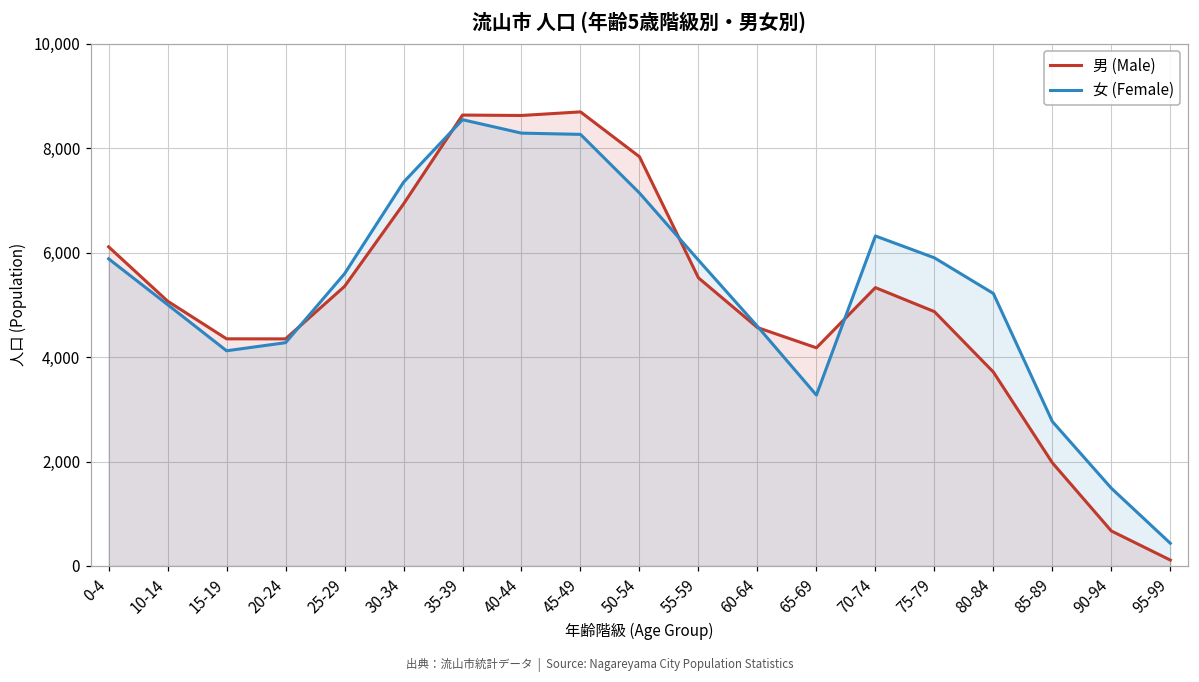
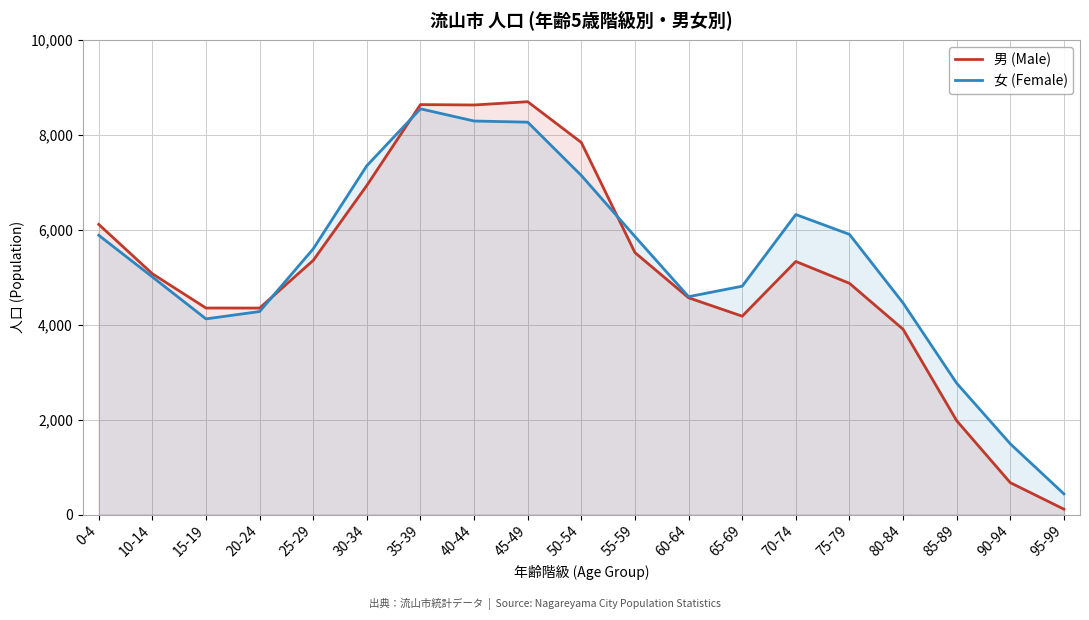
女 (Female), 65-69: 3,300 -> 4,800
男 (Male), 80-84: 3,700 -> 3,900
女 (Female), 80-84: 5,200 -> 4,500
